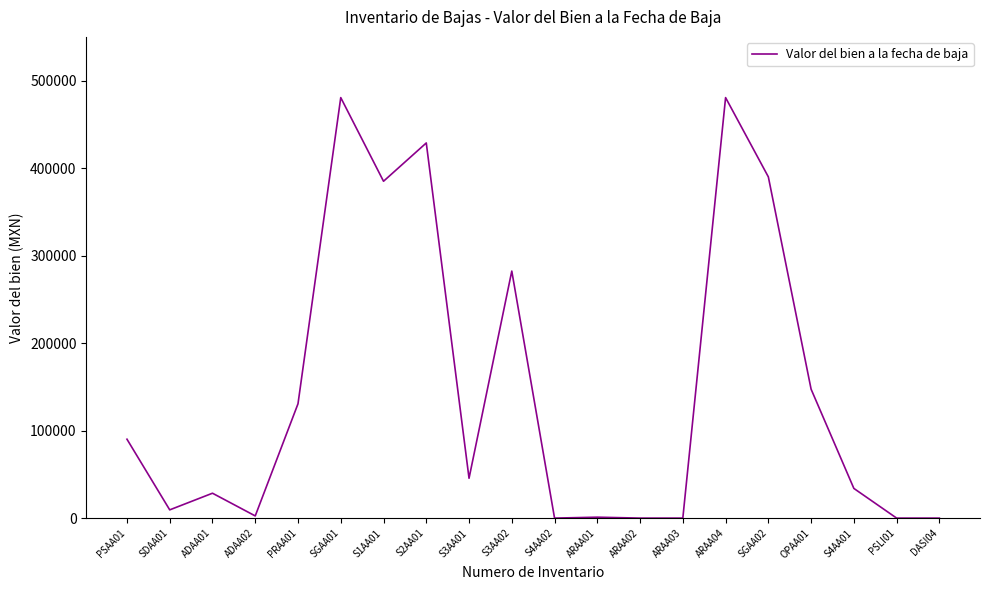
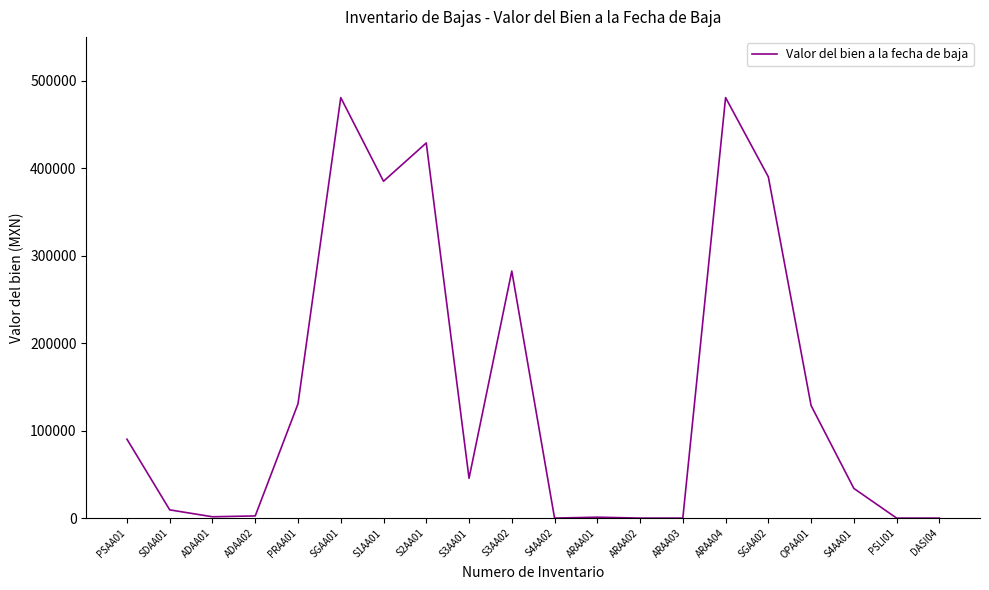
ADAA01: 30000 -> 0
OPAA01: 150000 -> 130000
